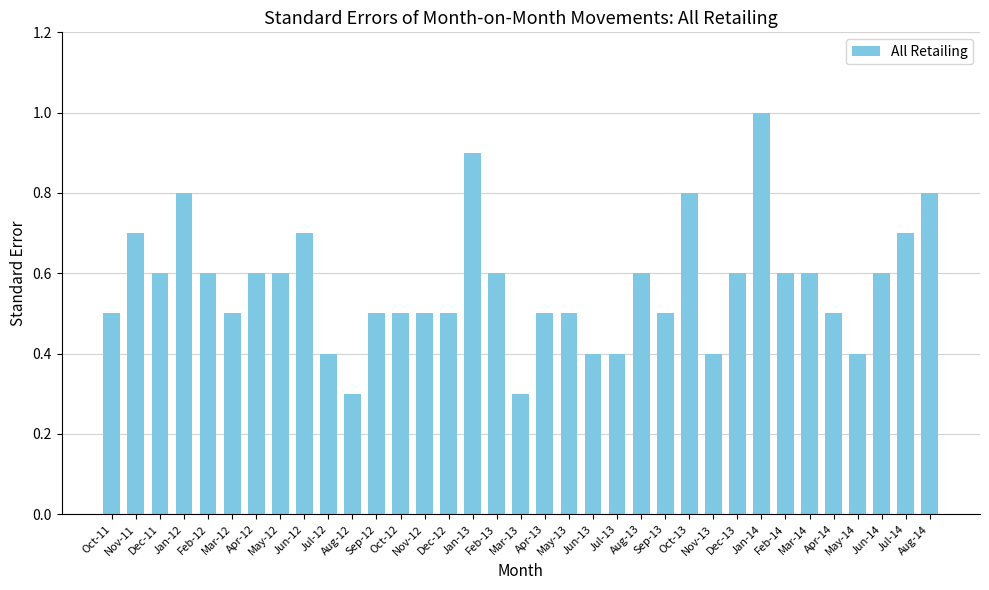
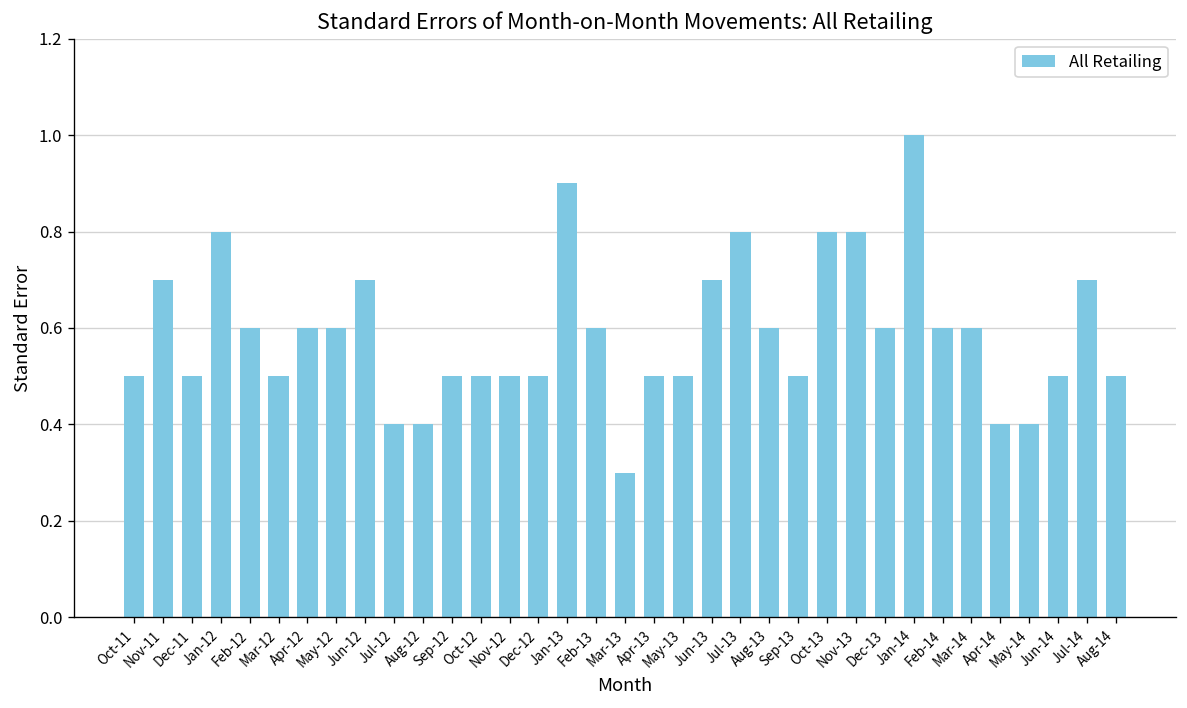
Dec-11: 0.6 -> 0.5
Aug-12: 0.3 -> 0.4
Jun-13: 0.4 -> 0.7
Jul-13: 0.4 -> 0.8
Nov-13: 0.4 -> 0.8
Apr-14: 0.5 -> 0.4
Jun-14: 0.6 -> 0.5
Aug-14: 0.8 -> 0.5
